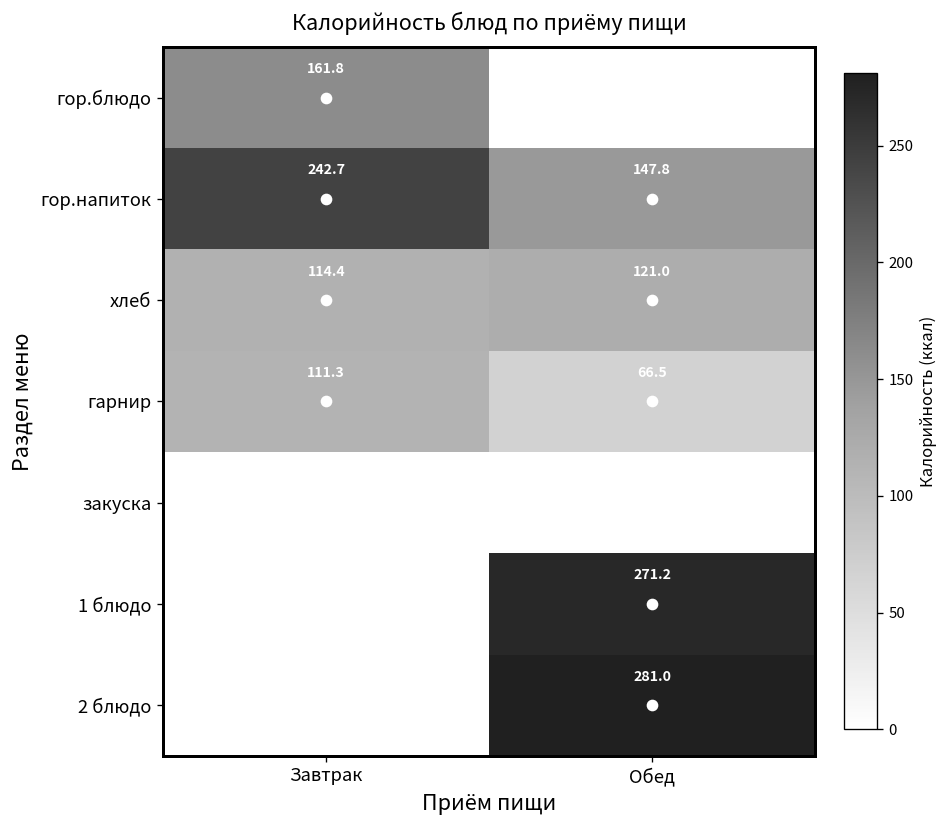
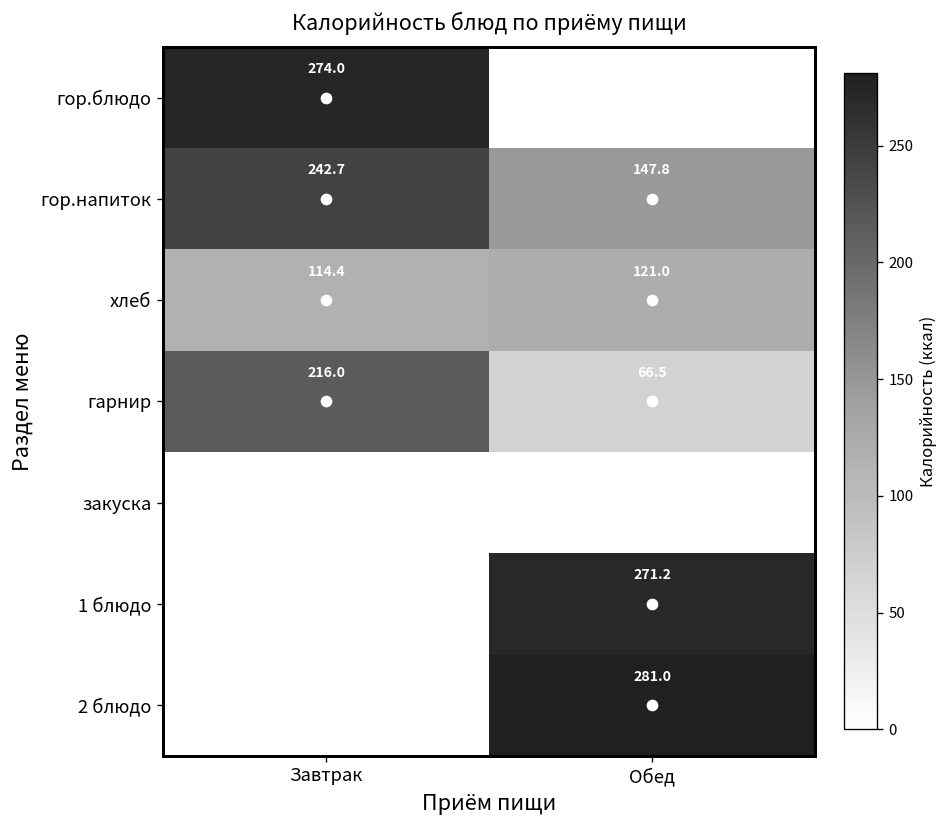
гор.блюдо, Завтрак: 161.8 -> 274.0
гарнир, Завтрак: 111.3 -> 216.0
